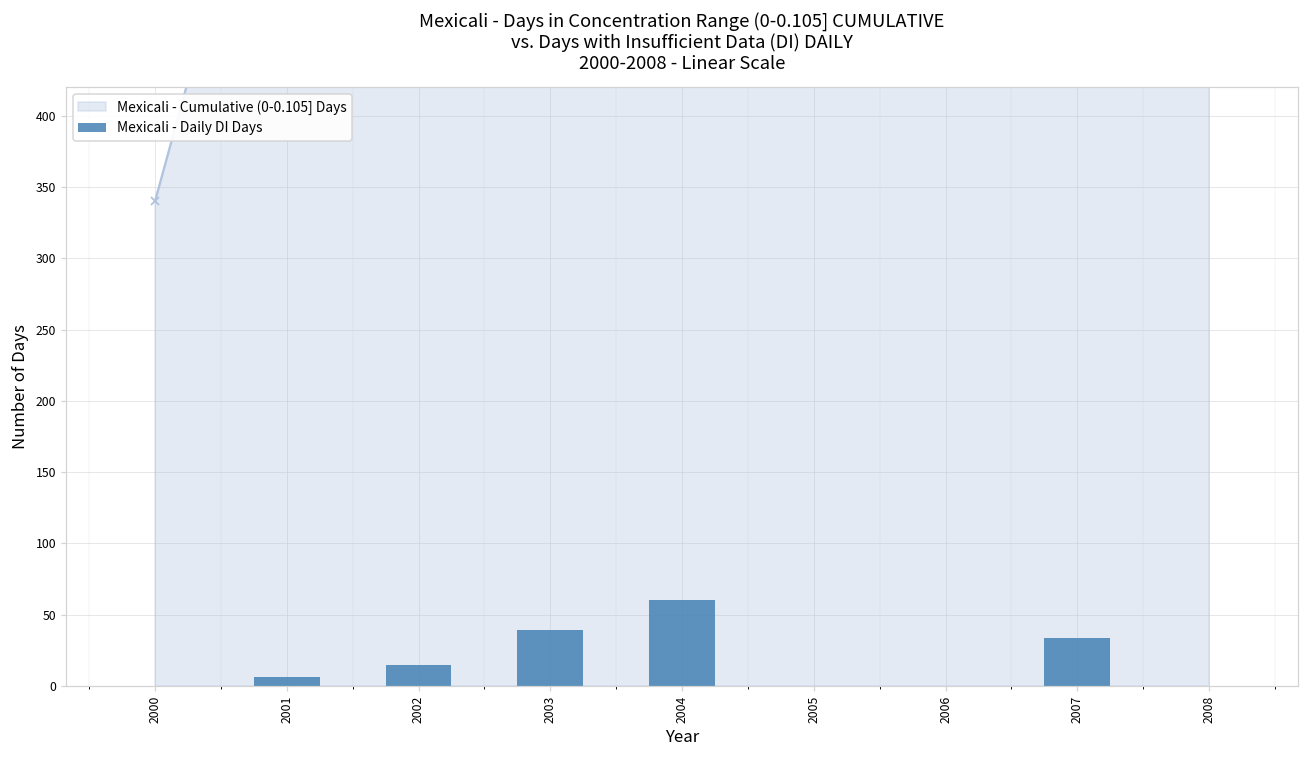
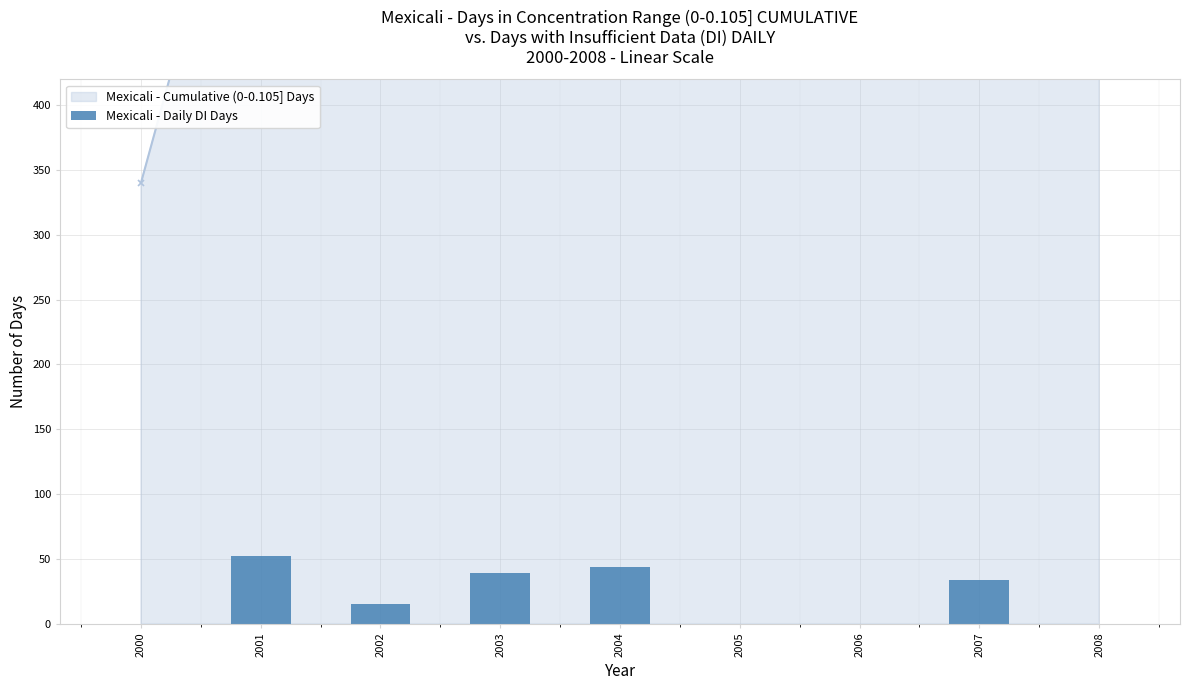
Mexicali - Daily DI Days, 2001: 6 -> 52
Mexicali - Daily DI Days, 2004: 60 -> 44
